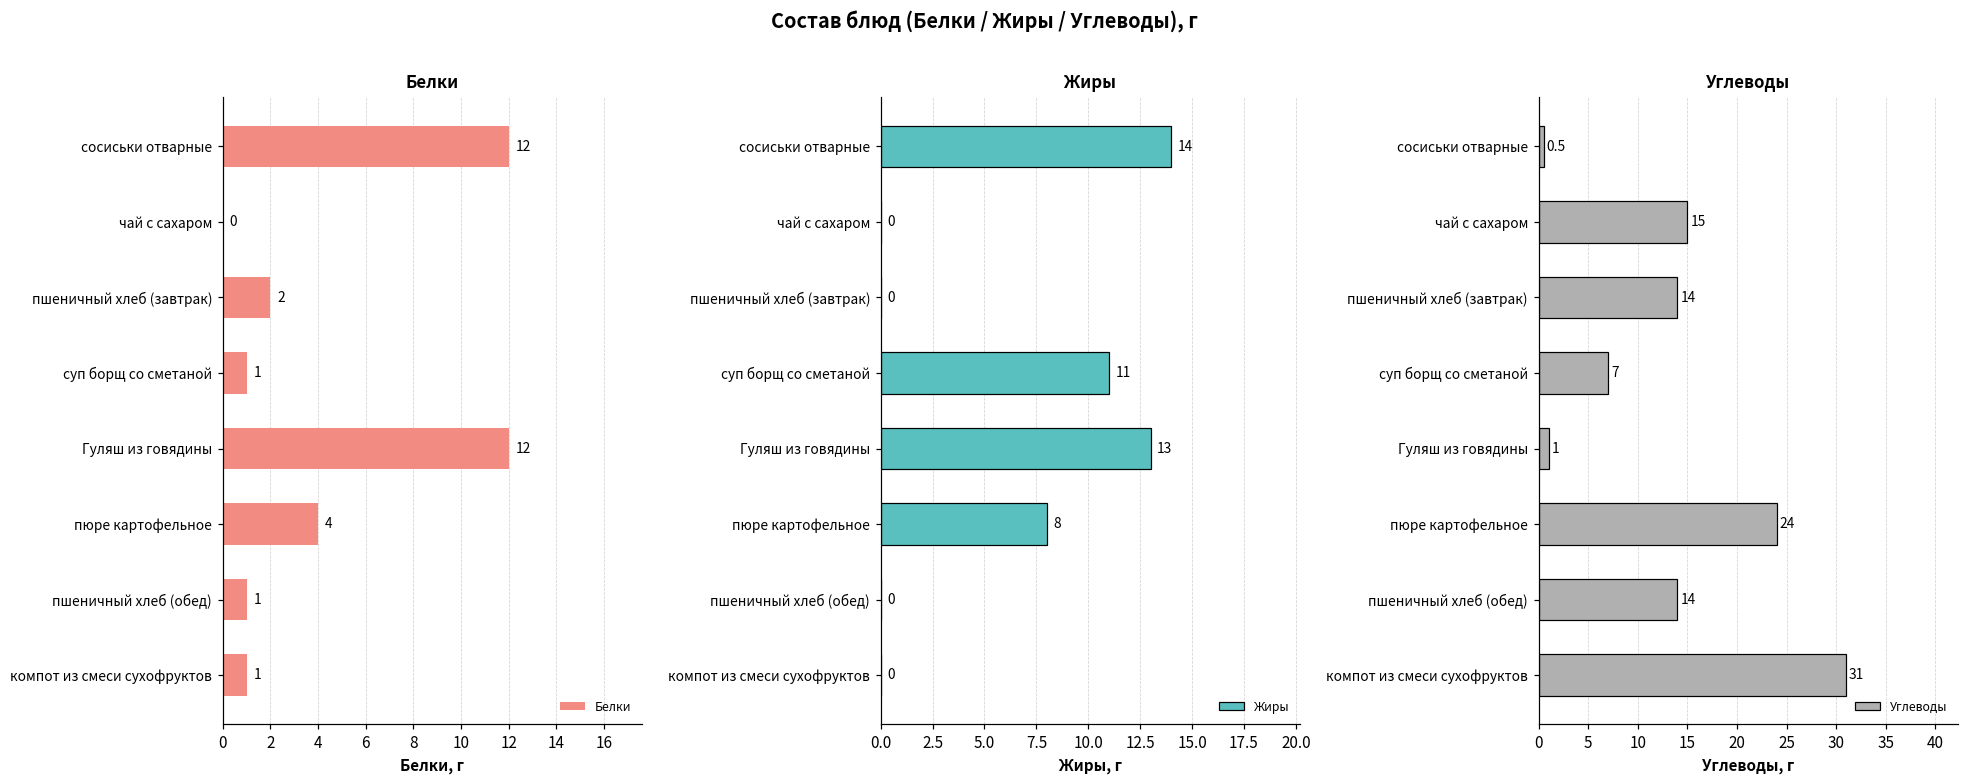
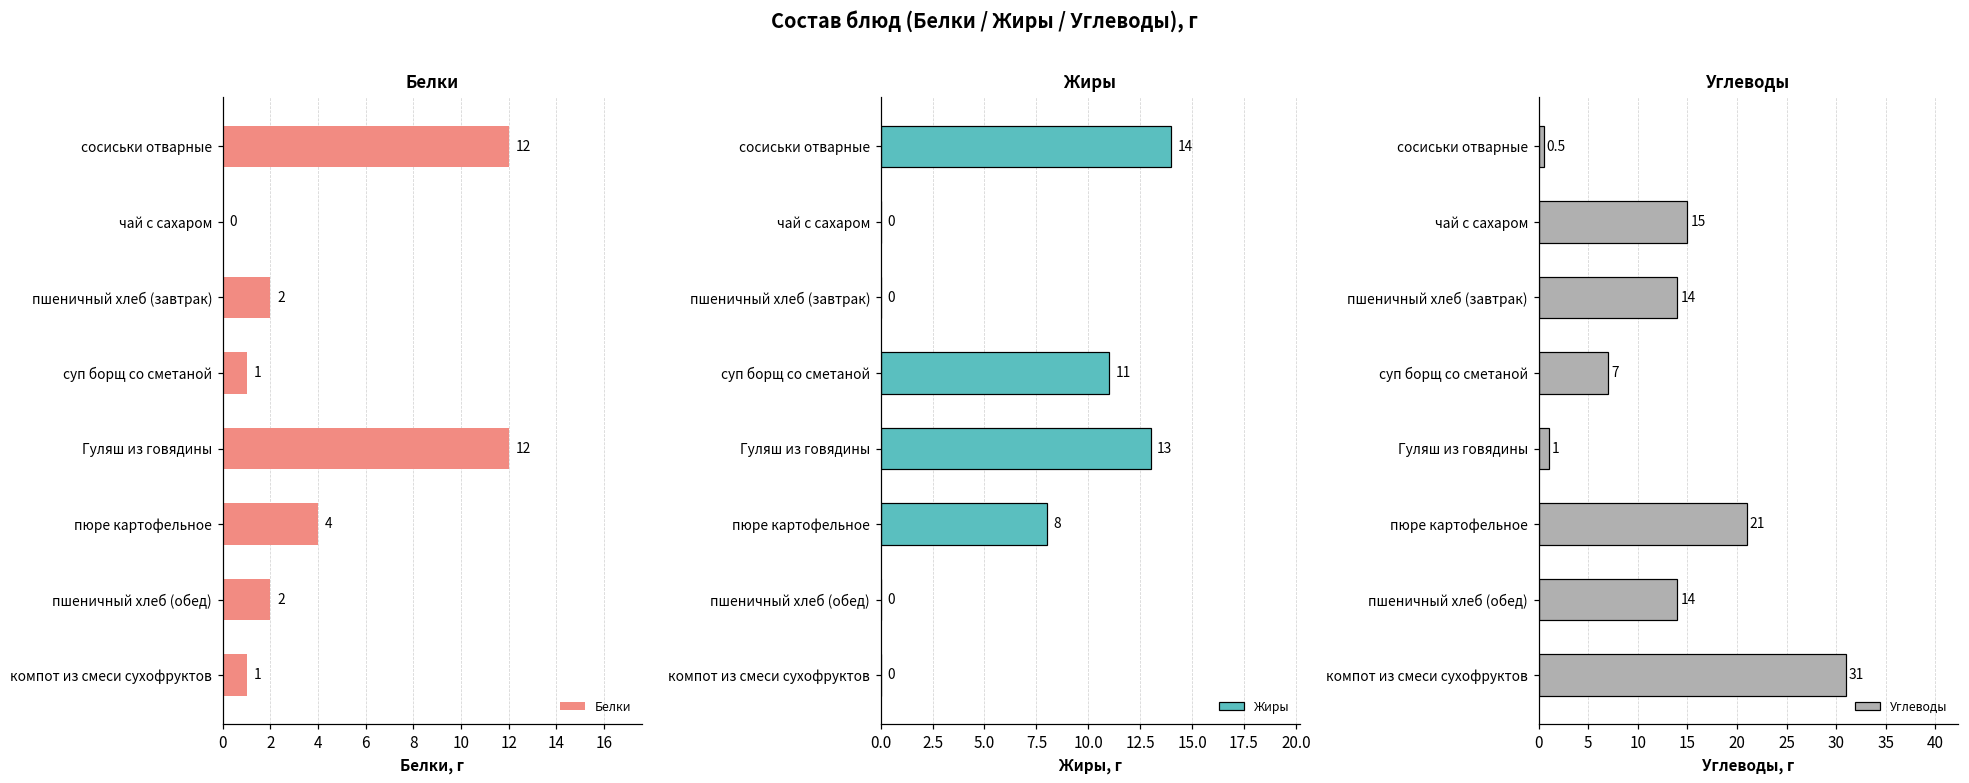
Белки, пшеничный хлеб (обед): 1 -> 2
Углеводы, пюре картофельное: 24 -> 21
